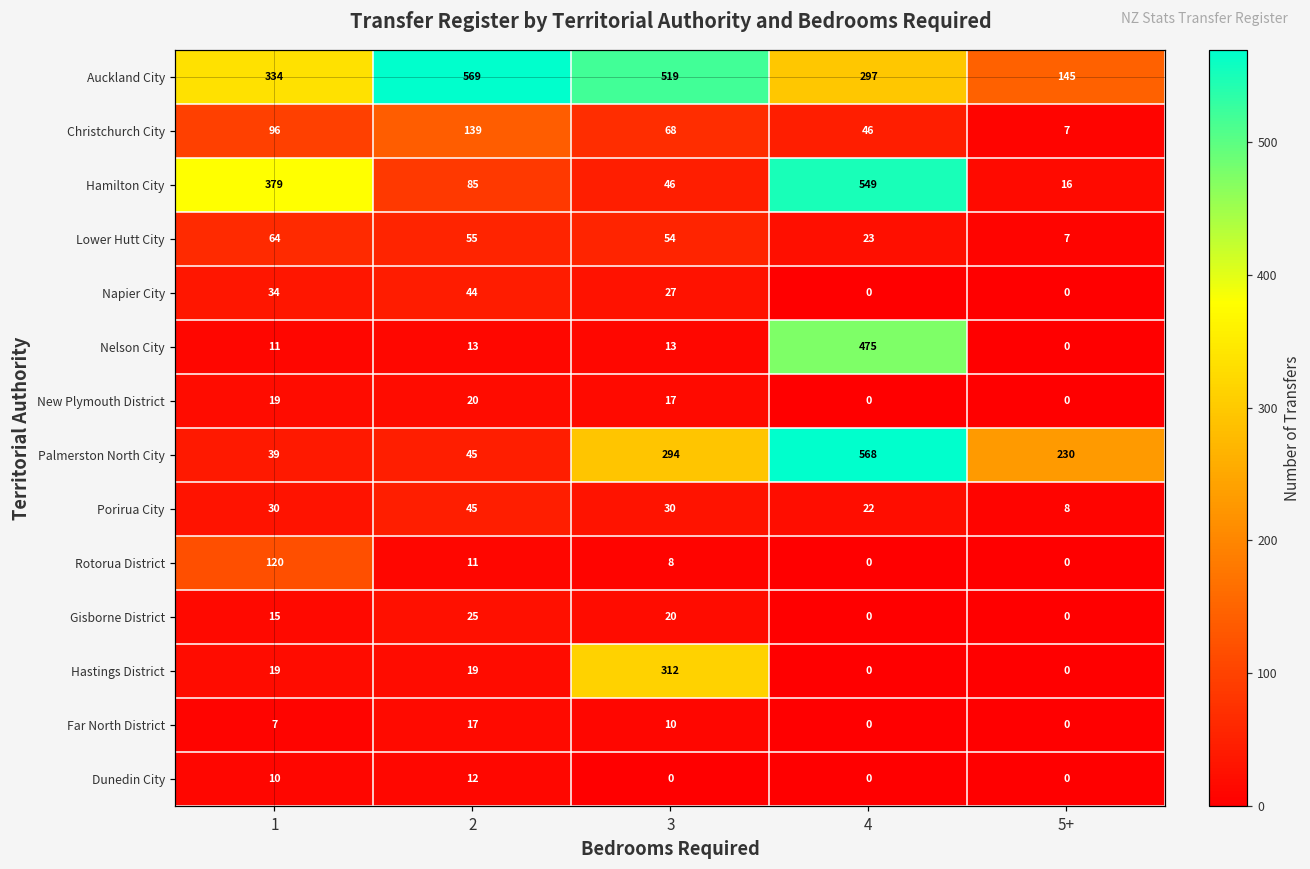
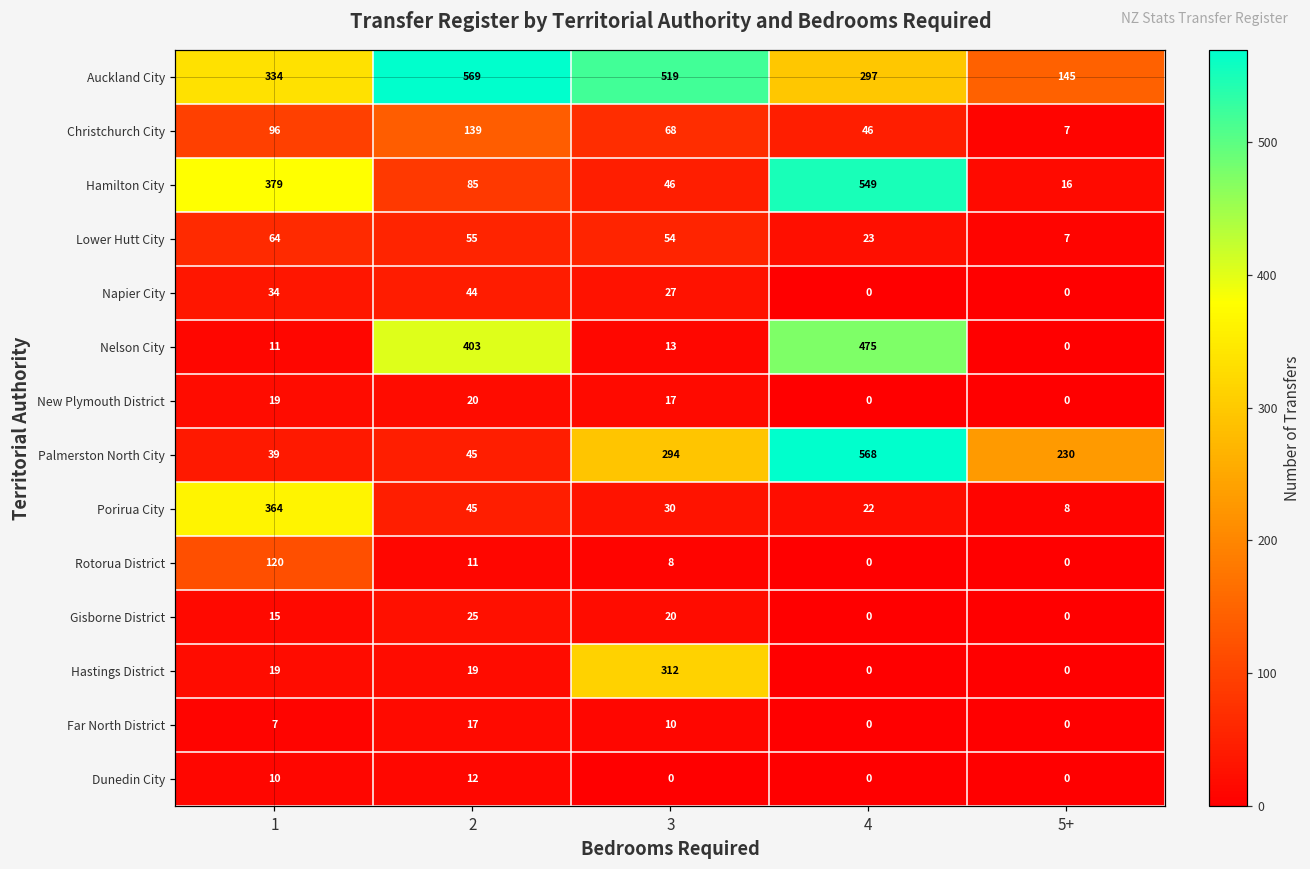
Nelson City, 2: 13 -> 403
Porirua City, 1: 30 -> 364
